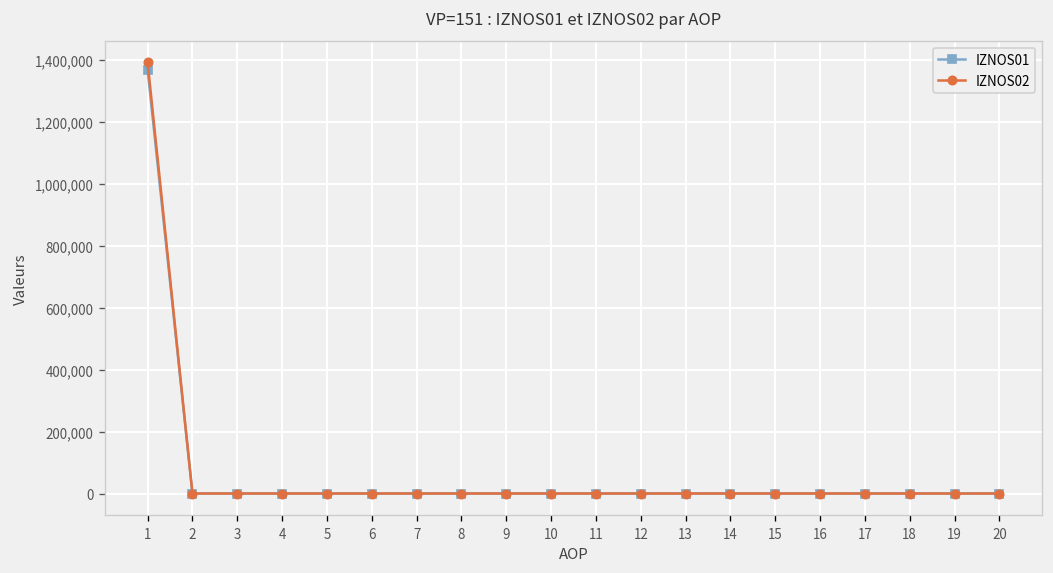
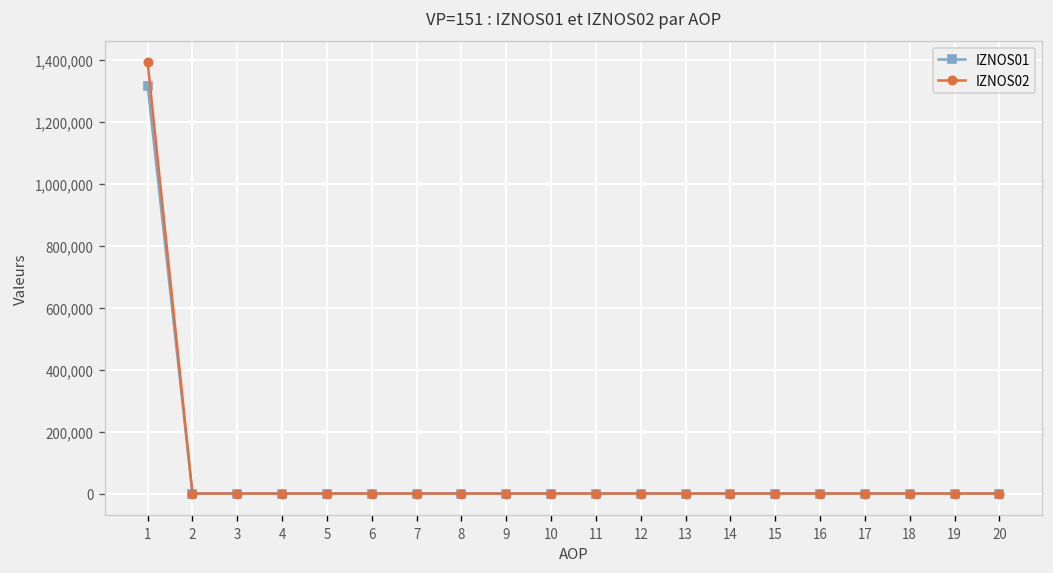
IZNOS01, 1: 1,370,000 -> 1,320,000
